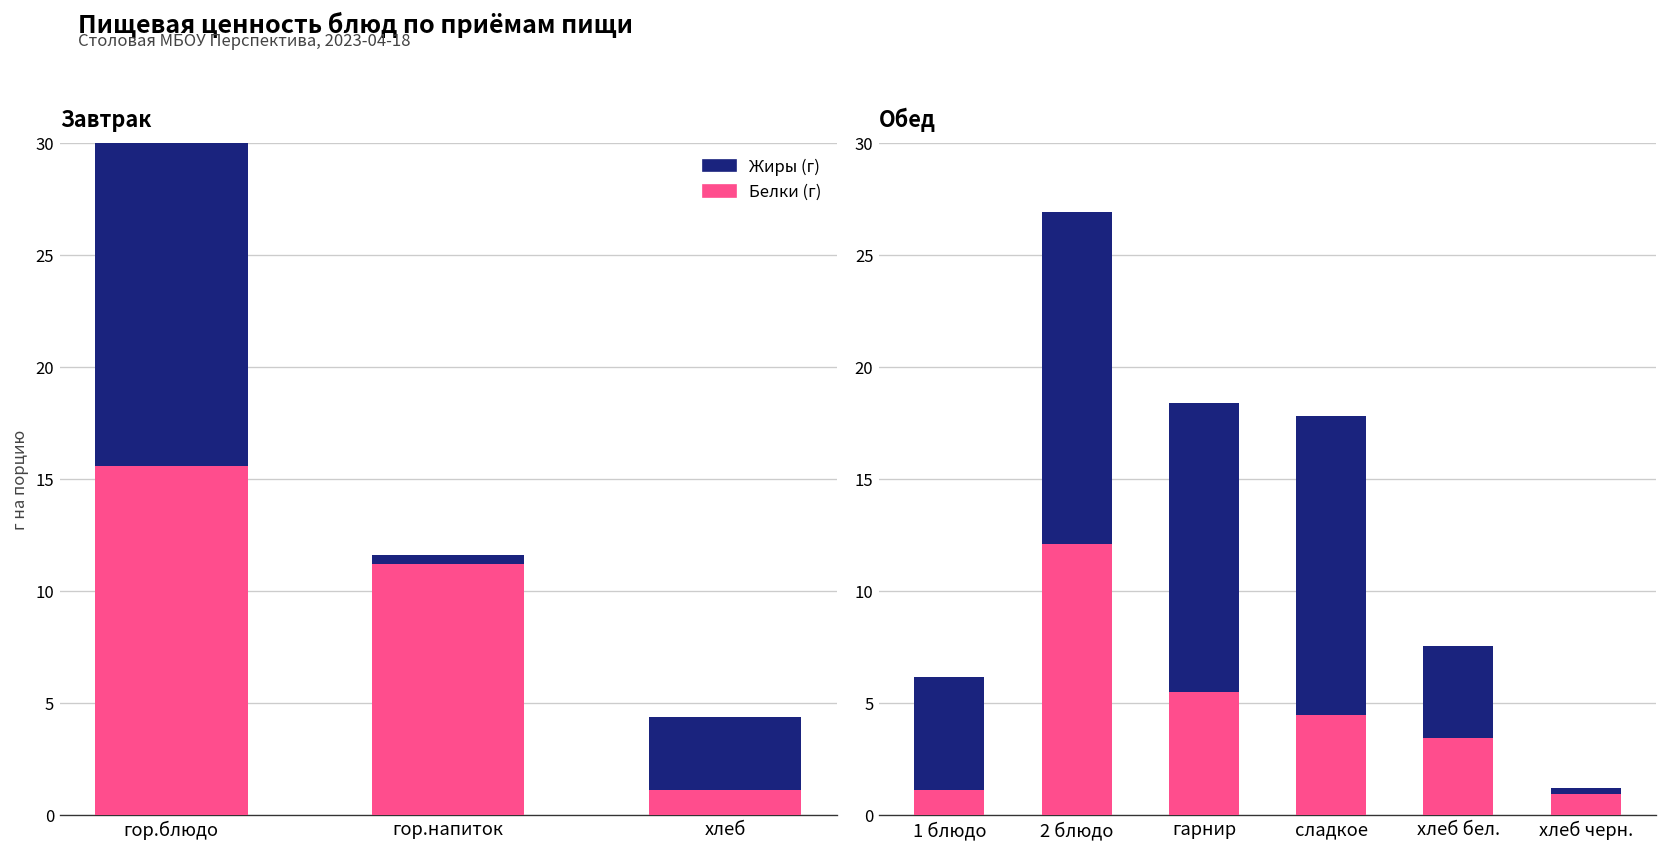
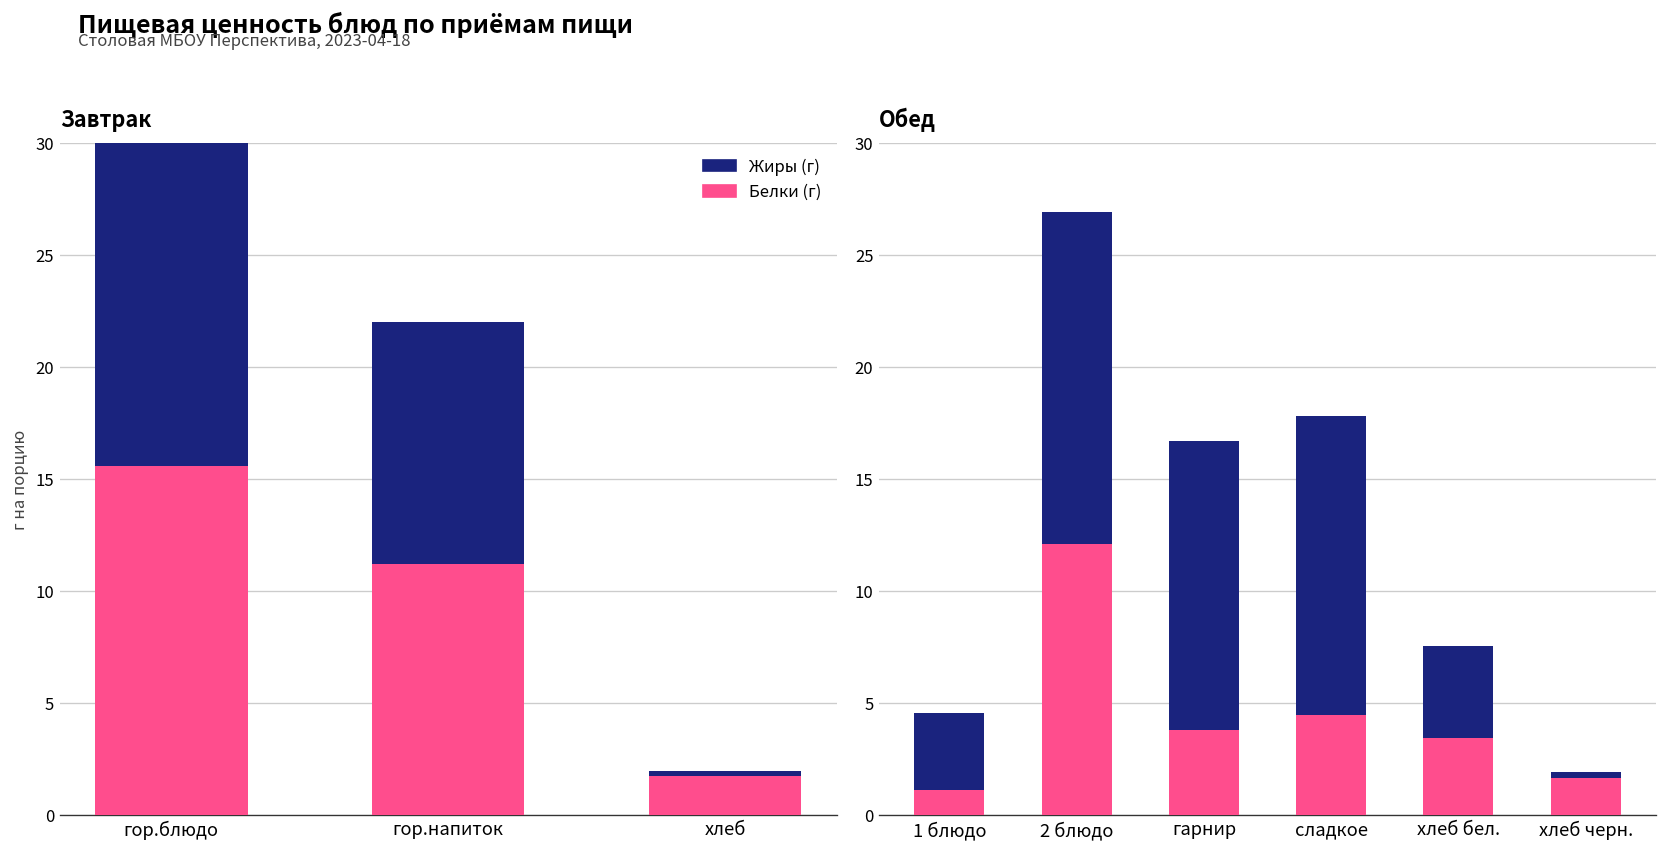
Завтрак, Жиры (г), гор.напиток: 0.4 -> 10.8
Завтрак, Белки (г), хлеб: 1.1 -> 1.7
Завтрак, Жиры (г), хлеб: 3.3 -> 0.3
Обед, Жиры (г), 1 блюдо: 5.1 -> 3.4
Обед, Белки (г), гарнир: 5.5 -> 3.8
Обед, Белки (г), хлеб черн.: 1.0 -> 1.7
